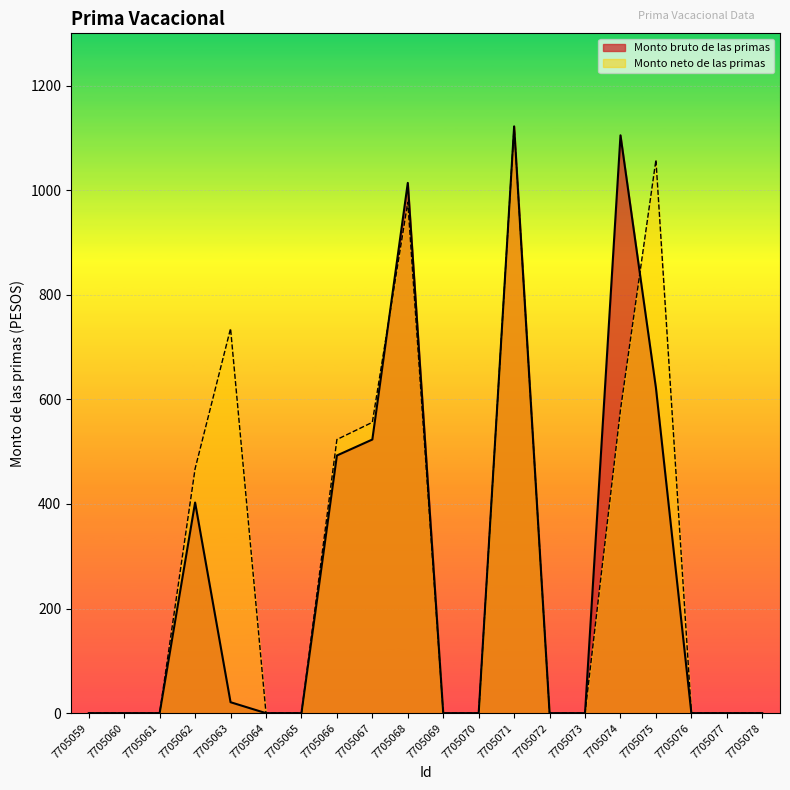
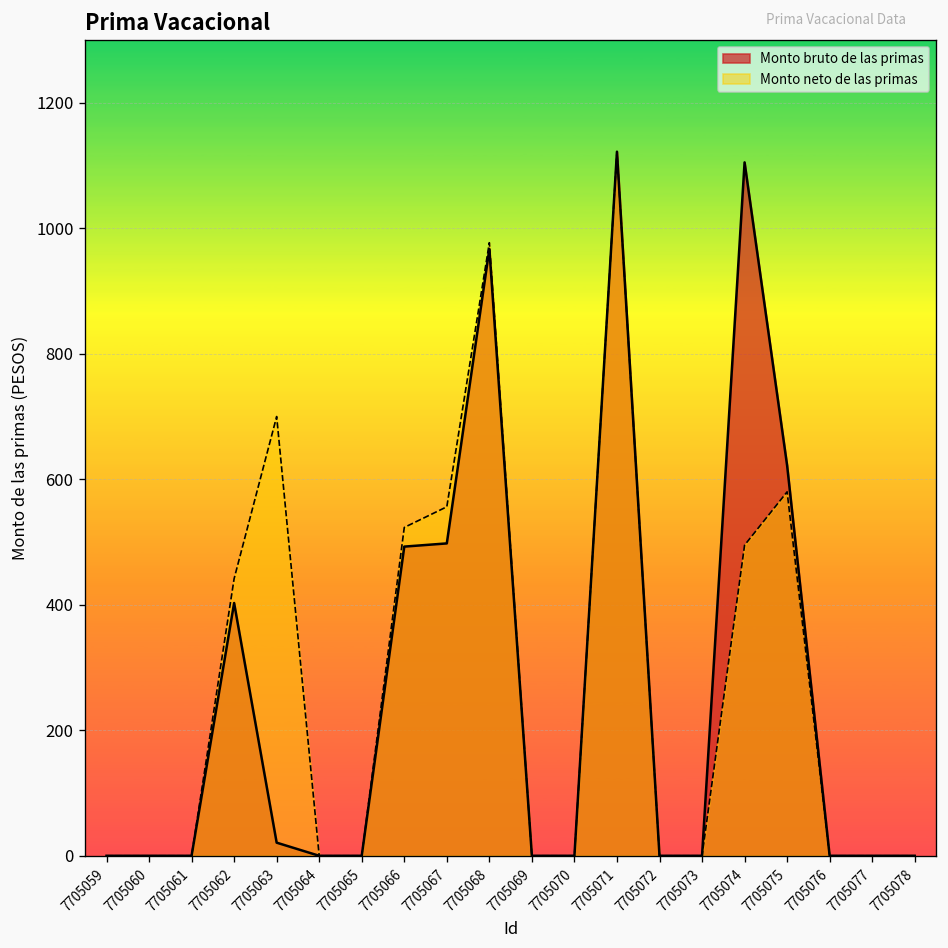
Monto neto de las primas, 7705062: 470 -> 440
Monto neto de las primas, 7705063: 740 -> 700
Monto bruto de las primas, 7705067: 520 -> 500
Monto bruto de las primas, 7705068: 1010 -> 970
Monto neto de las primas, 7705074: 580 -> 500
Monto neto de las primas, 7705075: 1060 -> 580
